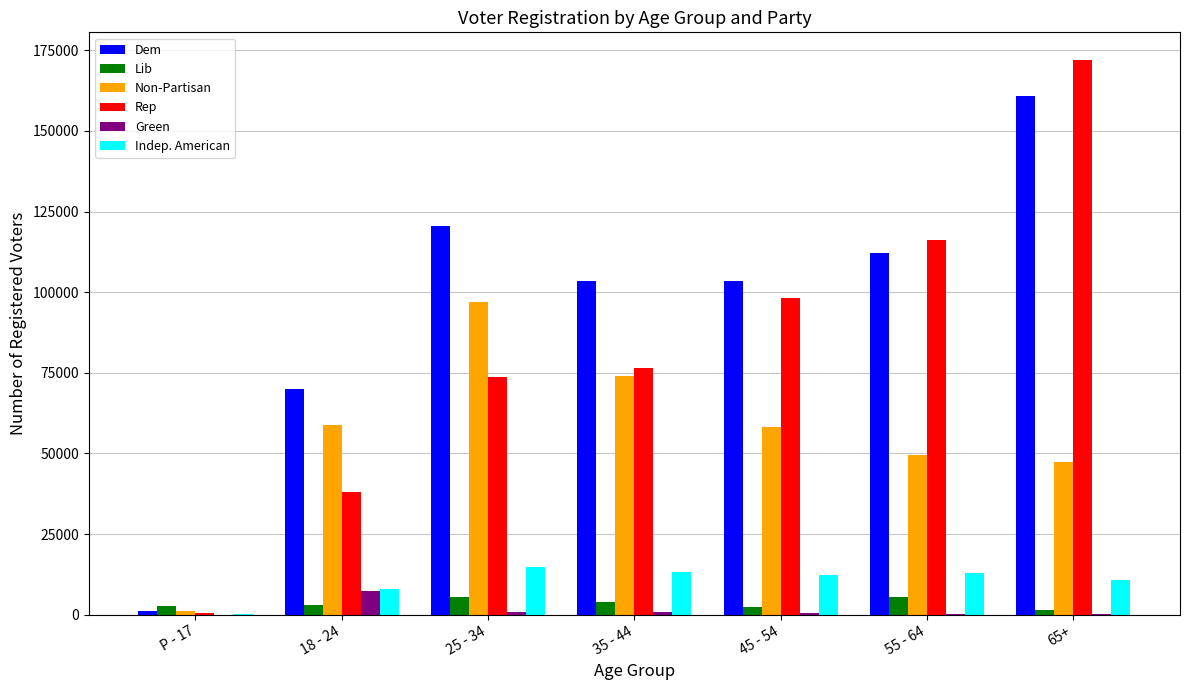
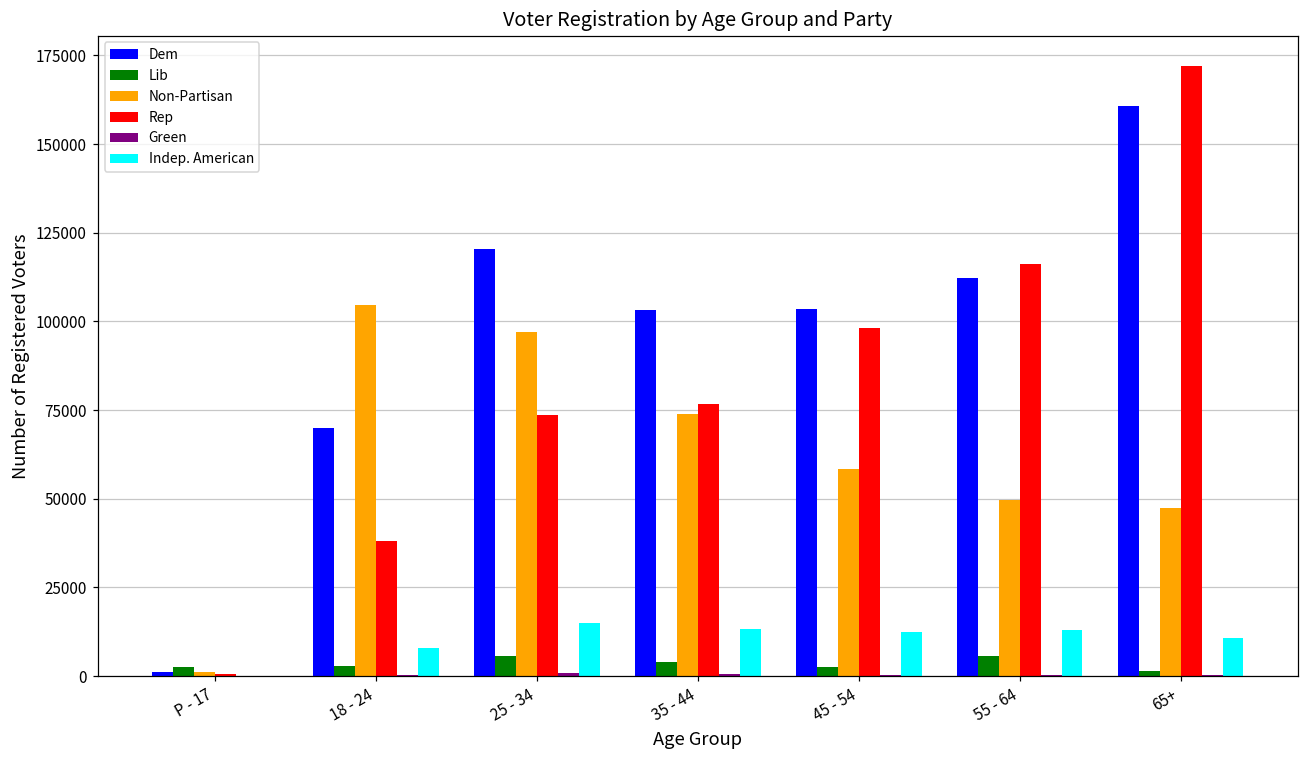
Non-Partisan, 18 - 24: 59000 -> 105000
Green, 18 - 24: 7000 -> 0
